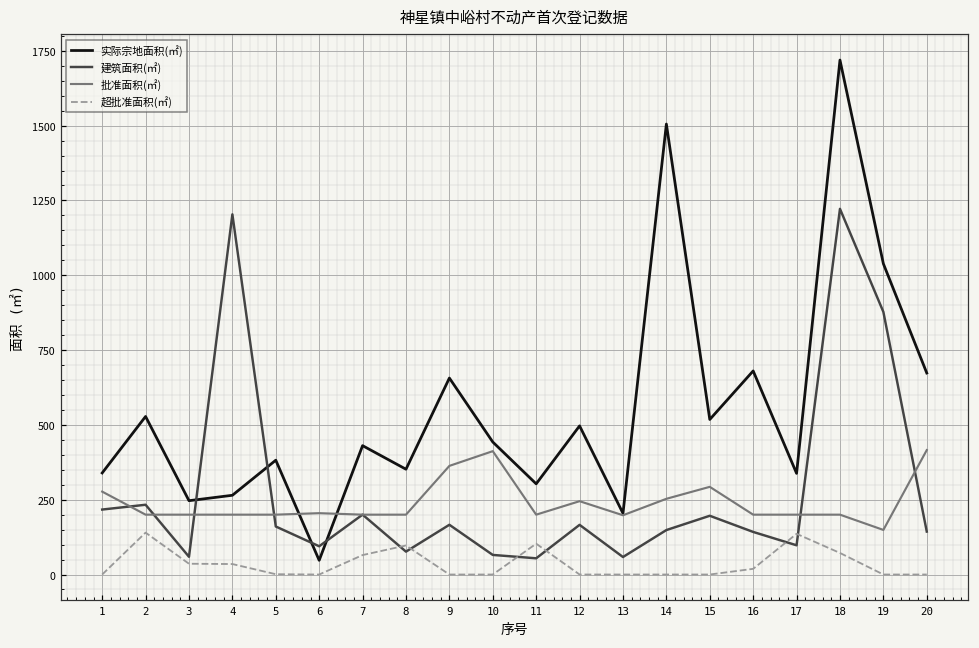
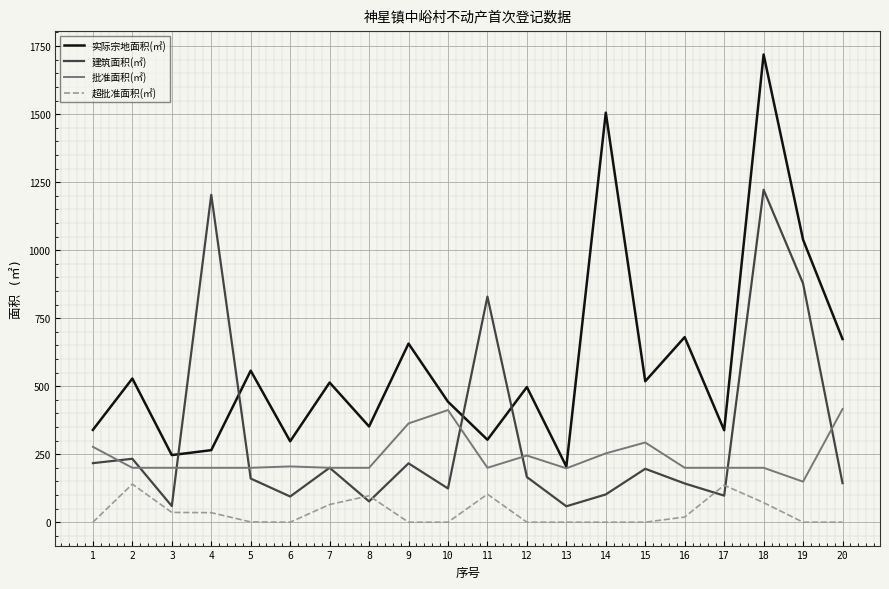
实际宗地面积(㎡), 5: 380 -> 560
实际宗地面积(㎡), 6: 50 -> 300
实际宗地面积(㎡), 7: 430 -> 510
建筑面积(㎡), 9: 170 -> 220
建筑面积(㎡), 10: 70 -> 120
建筑面积(㎡), 11: 50 -> 830
建筑面积(㎡), 14: 150 -> 100
